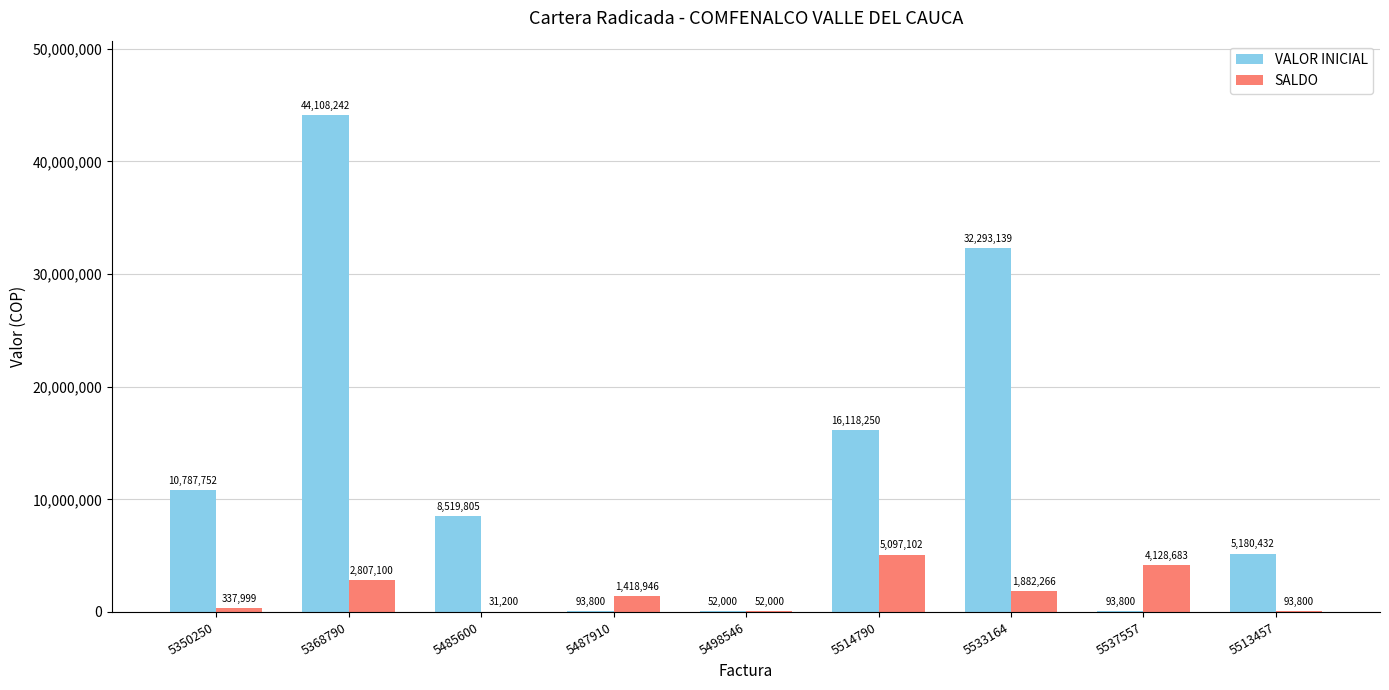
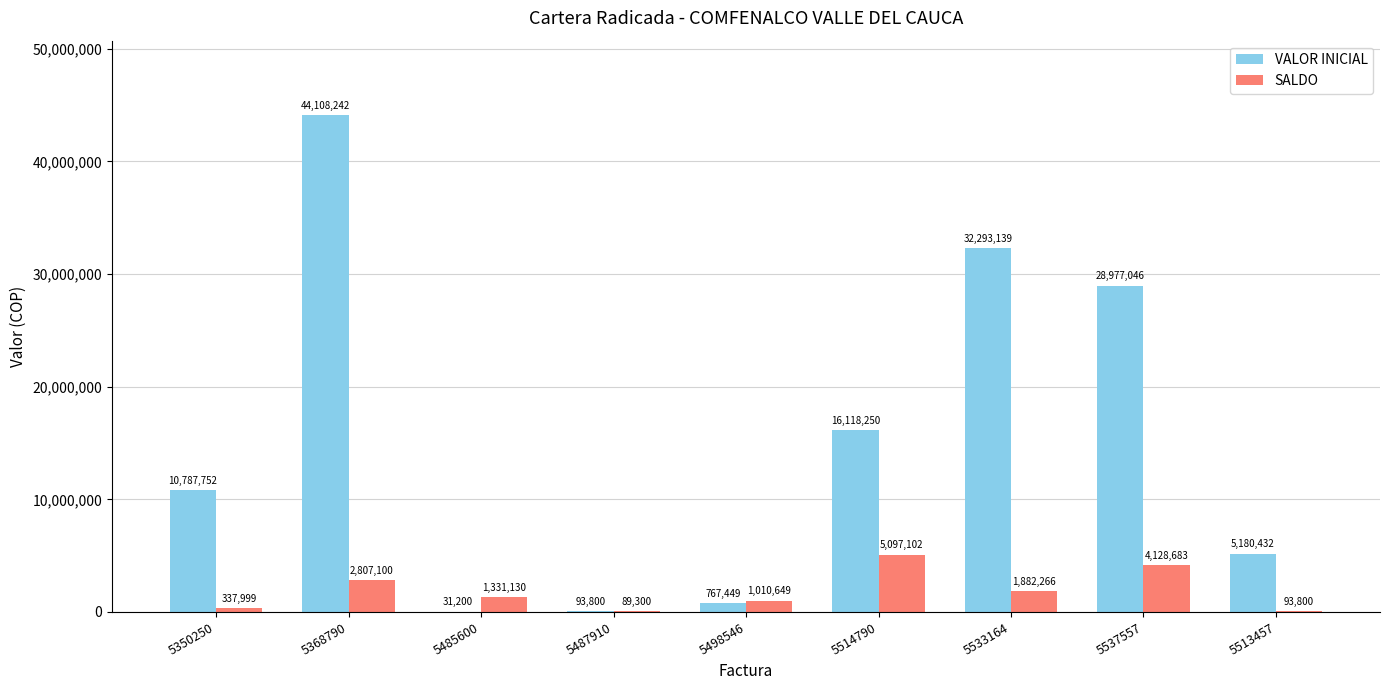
VALOR INICIAL, 5485600: 8,519,805 -> 31,200
SALDO, 5485600: 31,200 -> 1,331,130
SALDO, 5487910: 1,418,946 -> 89,300
VALOR INICIAL, 5498546: 52,000 -> 767,449
SALDO, 5498546: 52,000 -> 1,010,649
VALOR INICIAL, 5537557: 93,800 -> 28,977,046
